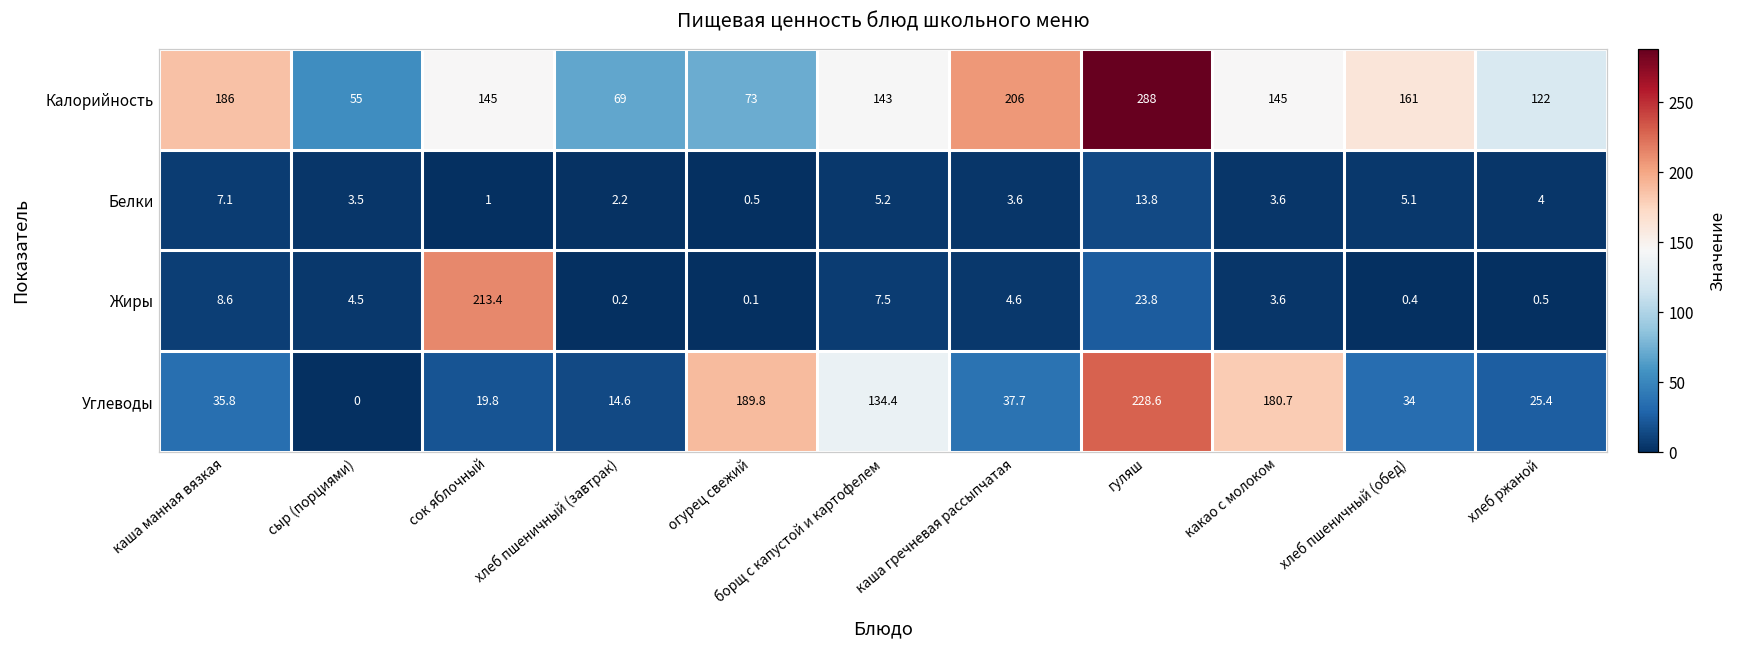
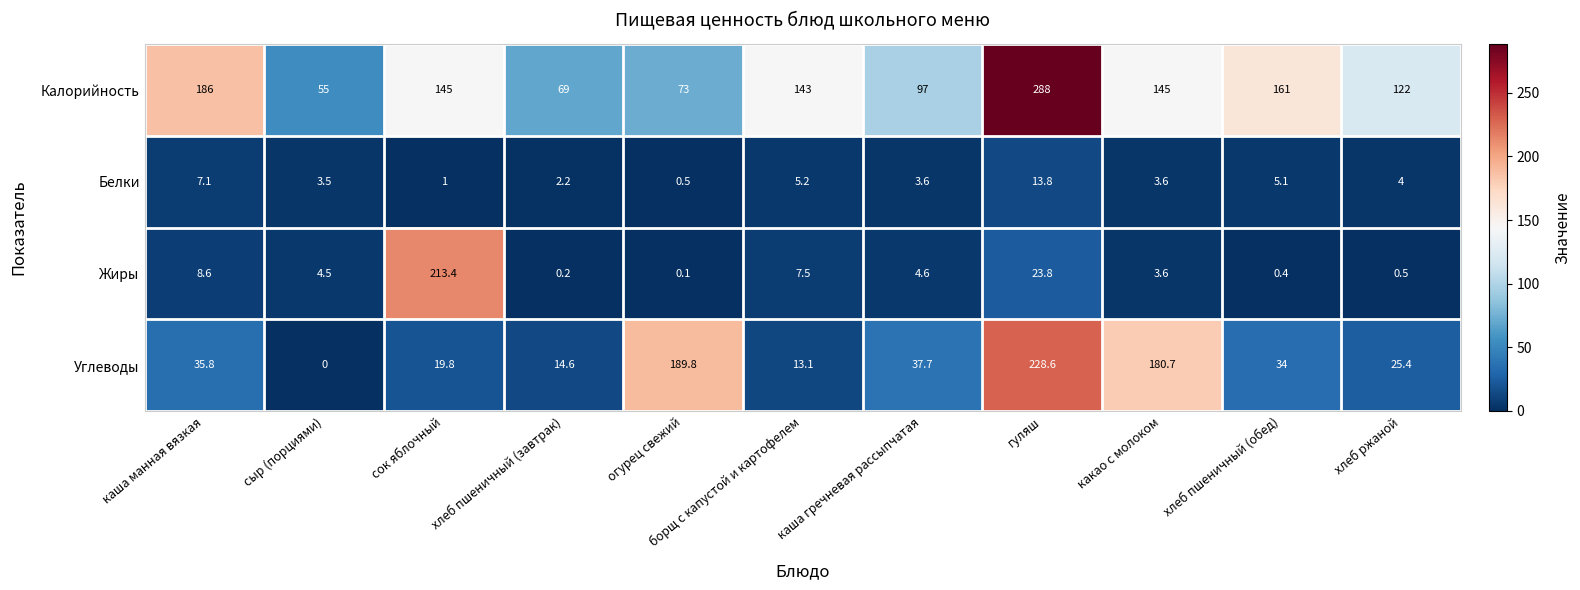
Калорийность, каша гречневая рассыпчатая: 206 -> 97
Углеводы, борщ с капустой и картофелем: 134.4 -> 13.1
